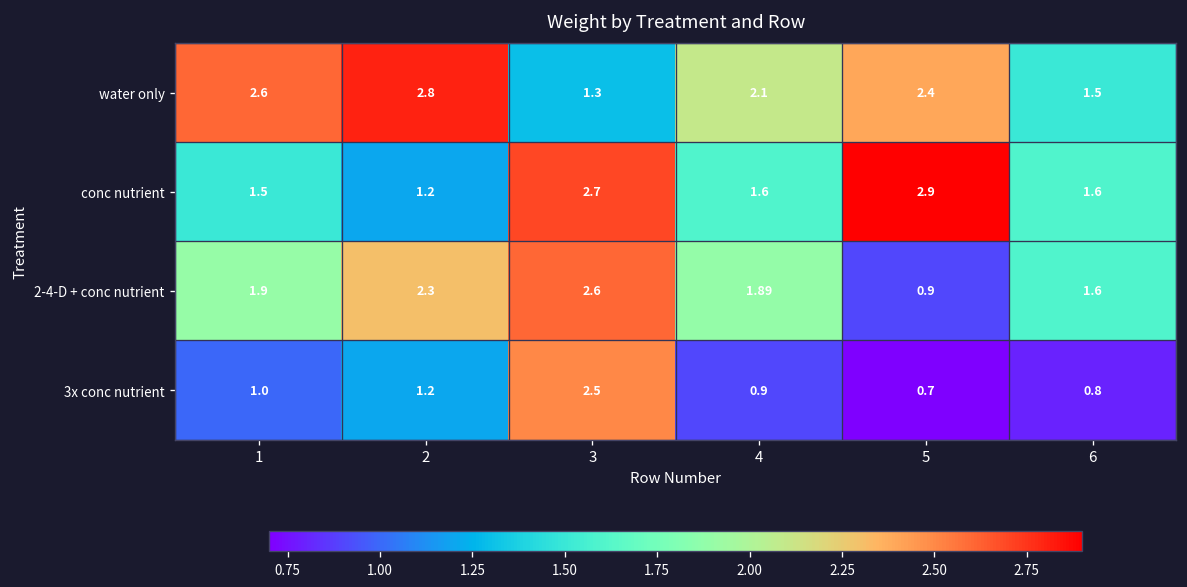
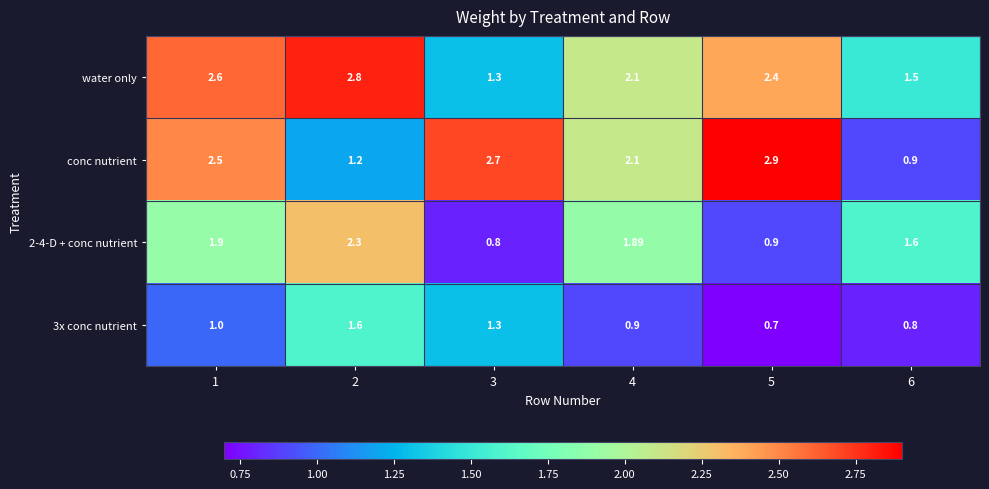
conc nutrient, 1: 1.5 -> 2.5
conc nutrient, 4: 1.6 -> 2.1
conc nutrient, 6: 1.6 -> 0.9
2-4-D + conc nutrient, 3: 2.6 -> 0.8
3x conc nutrient, 2: 1.2 -> 1.6
3x conc nutrient, 3: 2.5 -> 1.3
